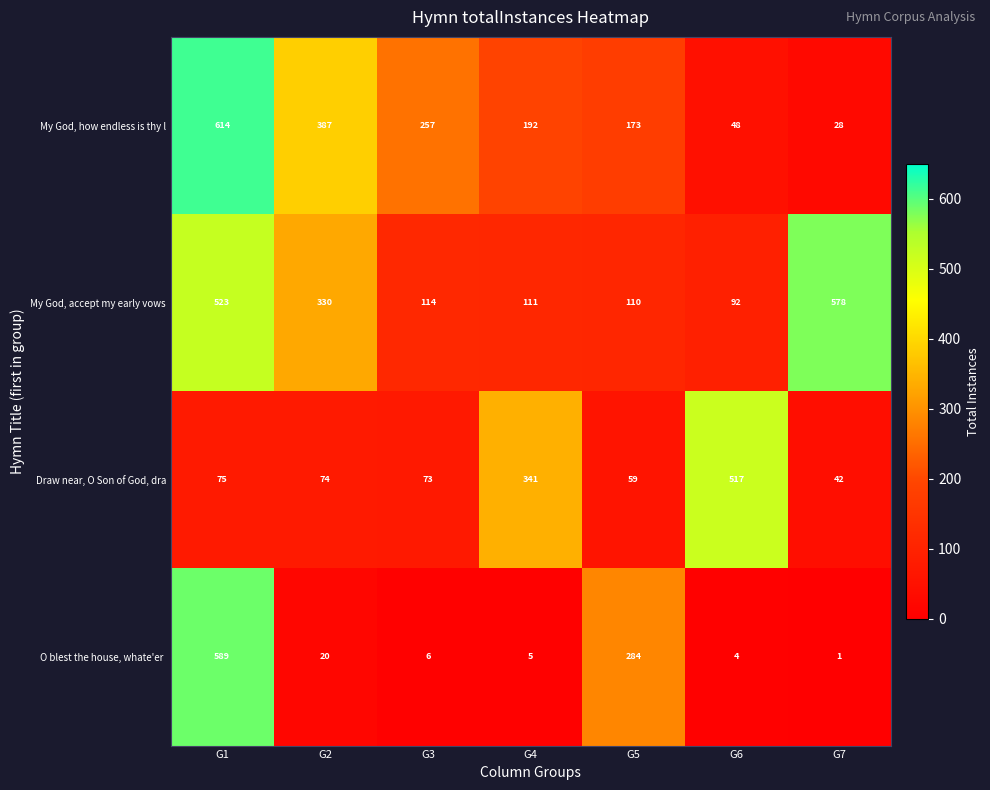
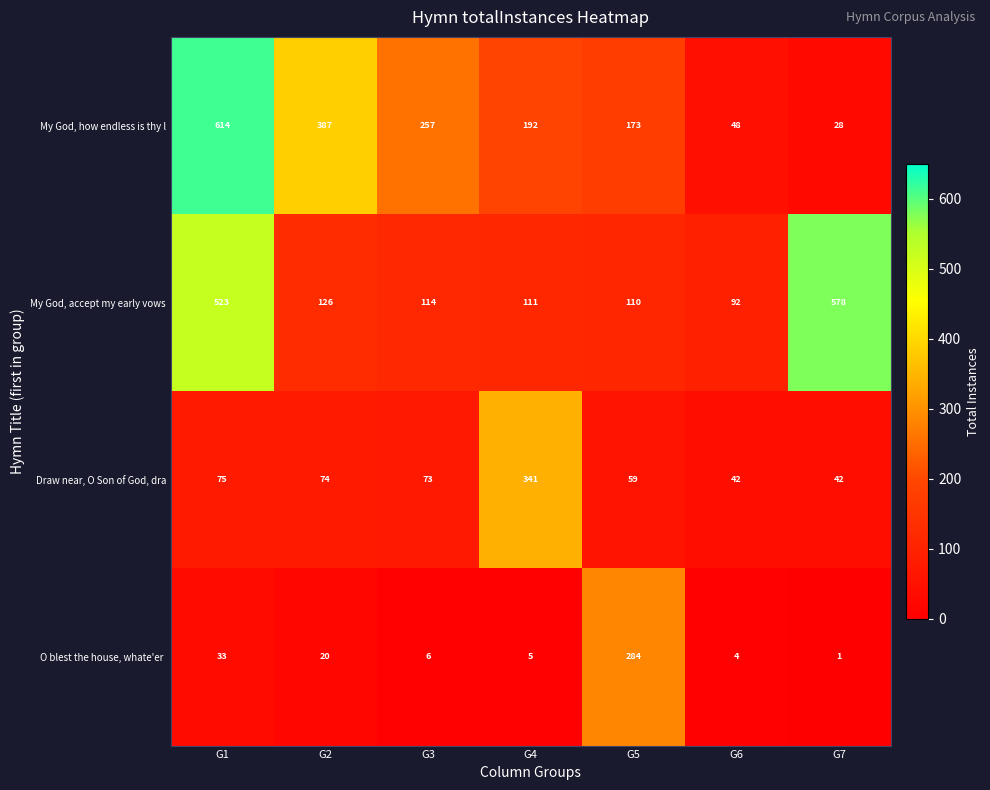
My God, accept my early vows, G2: 330 -> 126
Draw near, O Son of God, dra, G6: 517 -> 42
O blest the house, whate'er, G1: 589 -> 33
